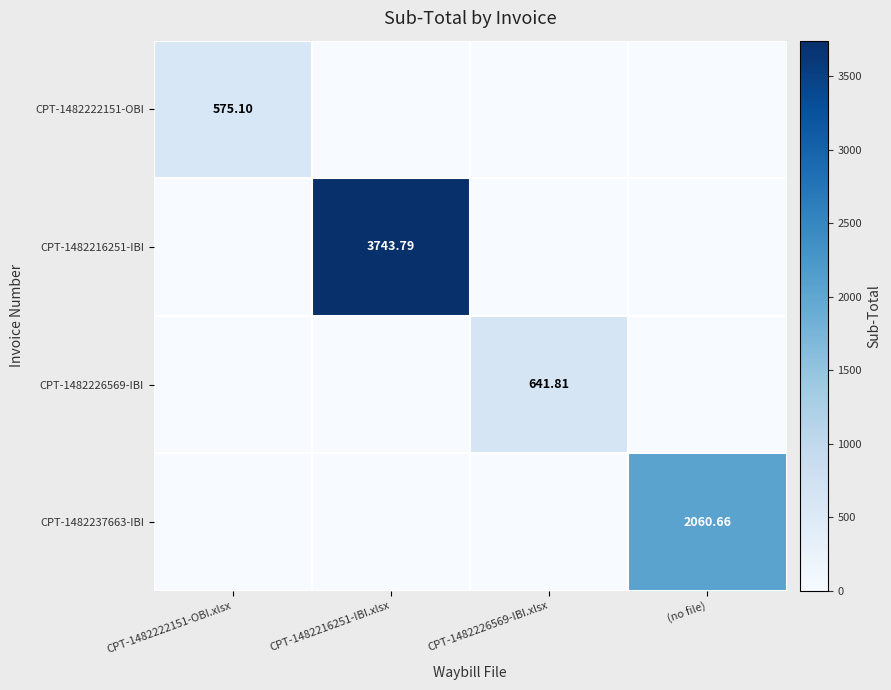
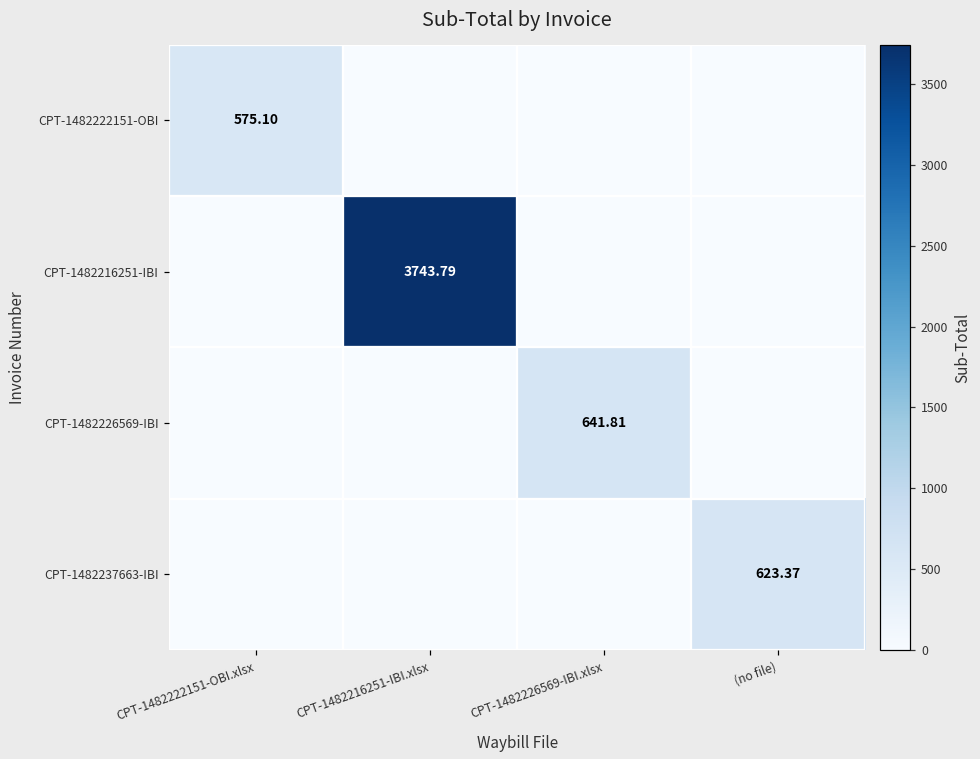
CPT-1482237663-IBI, (no file): 2060.66 -> 623.37
